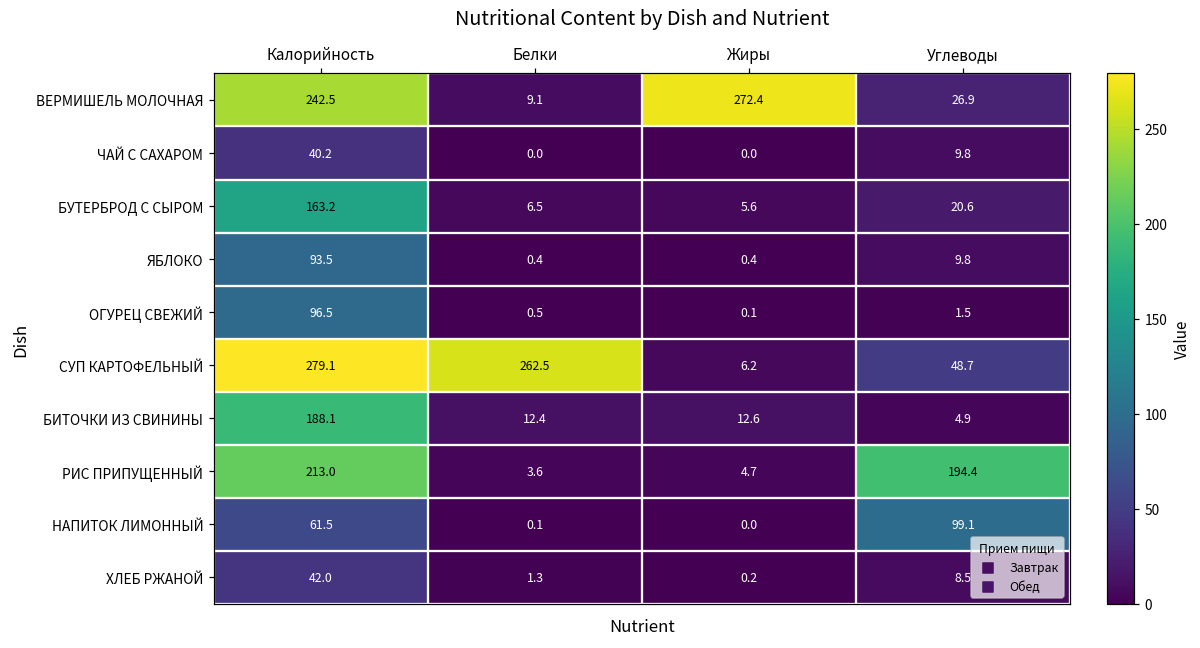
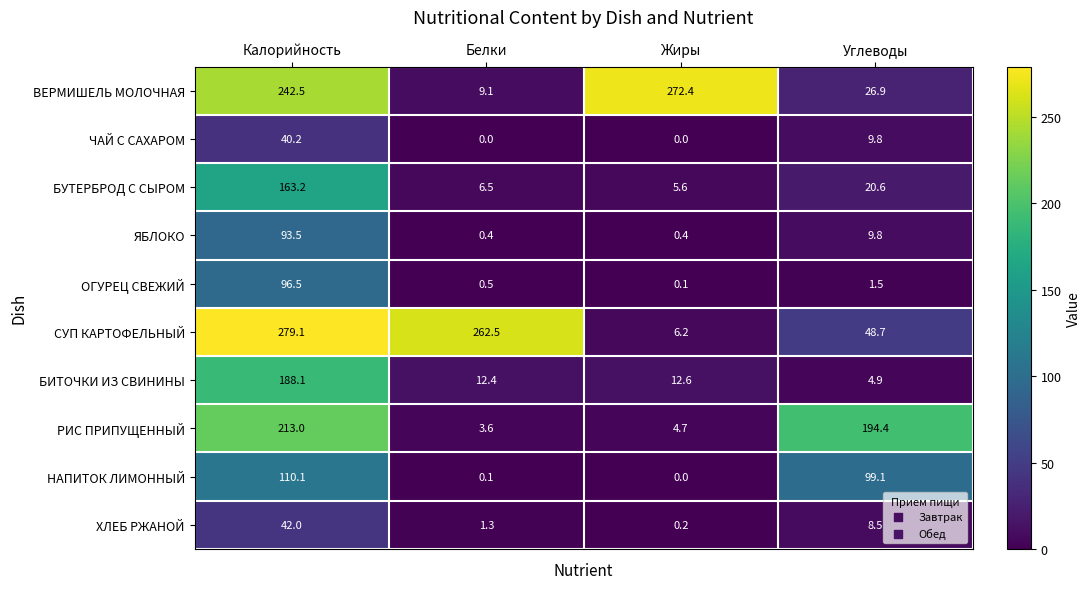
НАПИТОК ЛИМОННЫЙ, Калорийность: 61.5 -> 110.1
